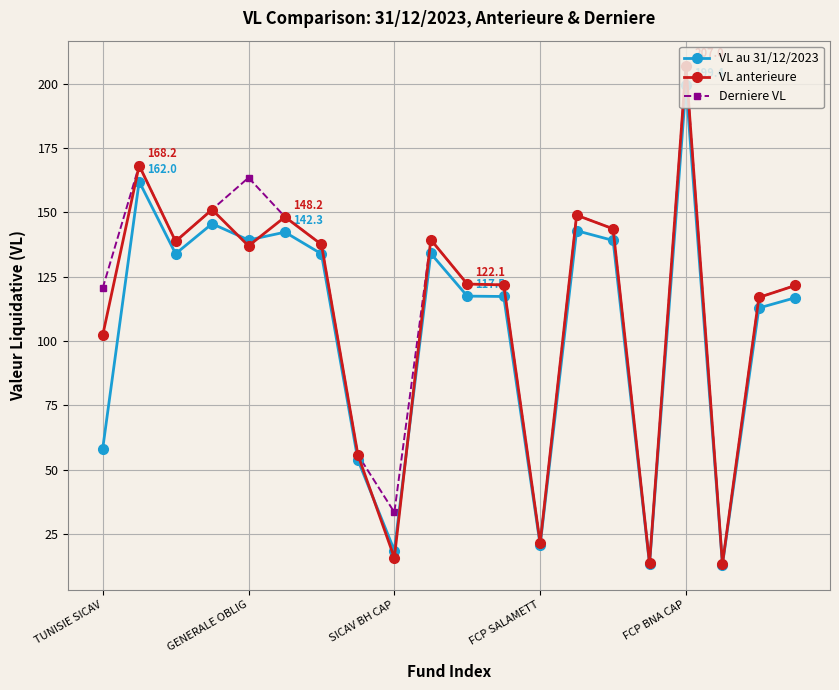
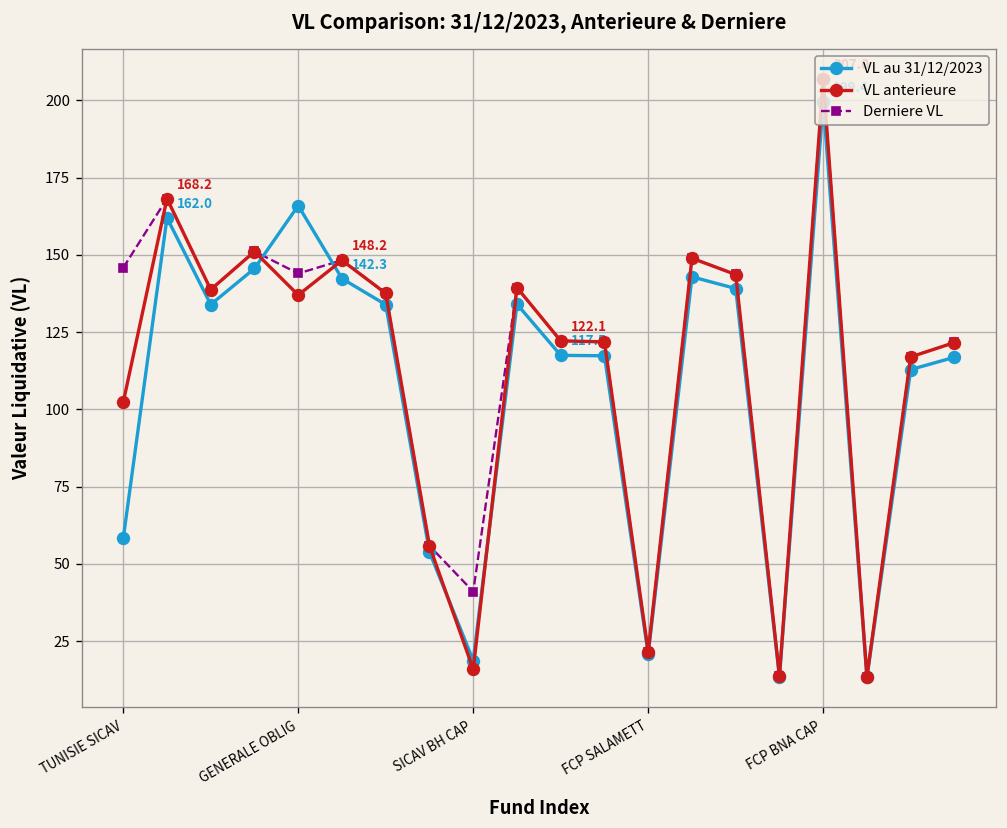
Derniere VL, TUNISIE SICAV: 121 -> 146
VL au 31/12/2023, GENERALE OBLIG: 139 -> 166
Derniere VL, GENERALE OBLIG: 163 -> 144
Derniere VL, SICAV BH CAP: 33 -> 41
